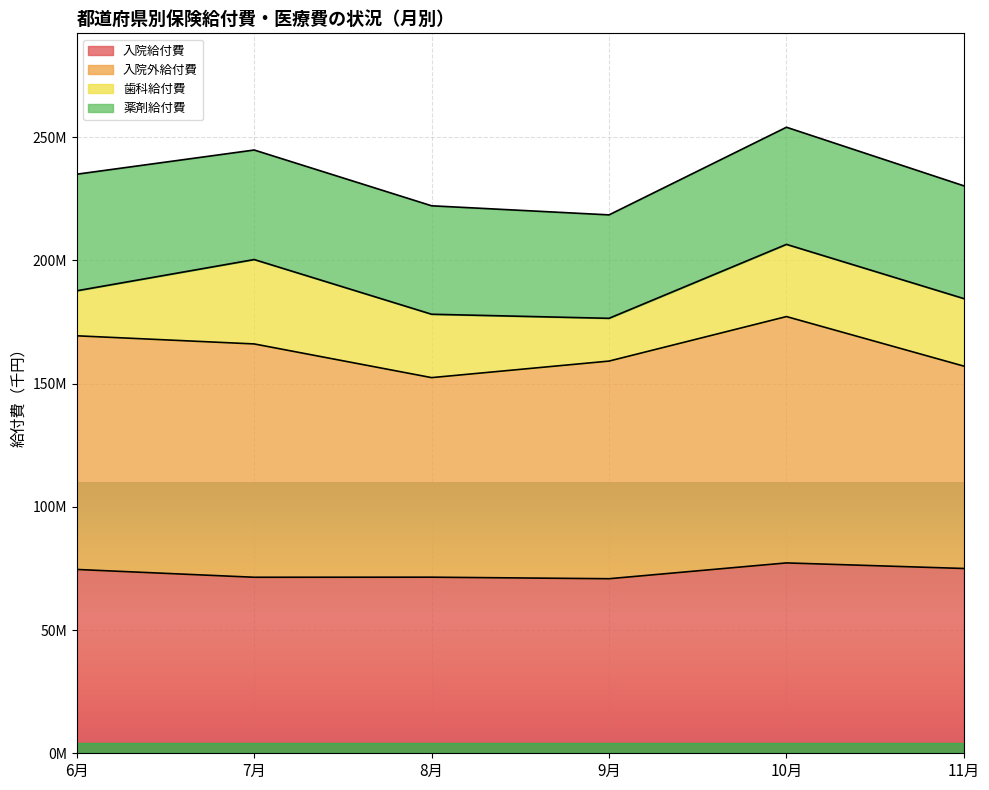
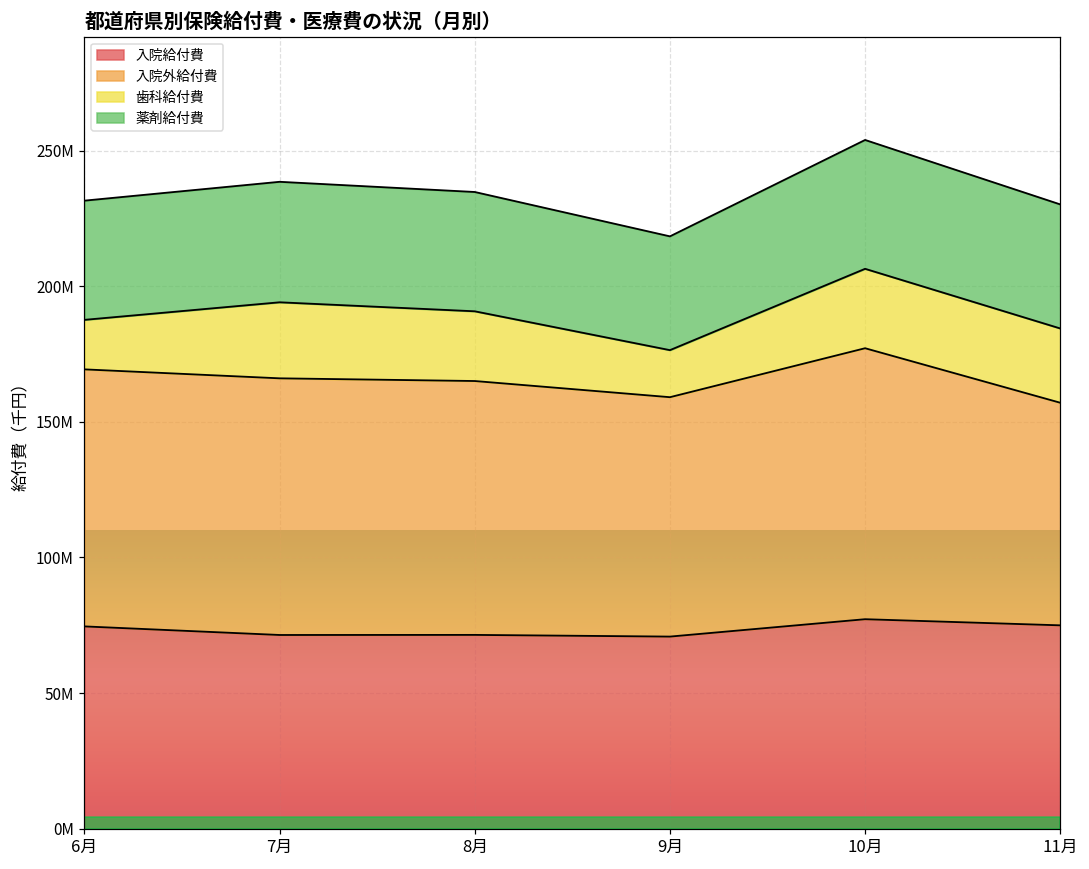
薬剤給付費, 6月: 47000000 -> 44000000
歯科給付費, 7月: 34000000 -> 28000000
入院外給付費, 8月: 81000000 -> 94000000
